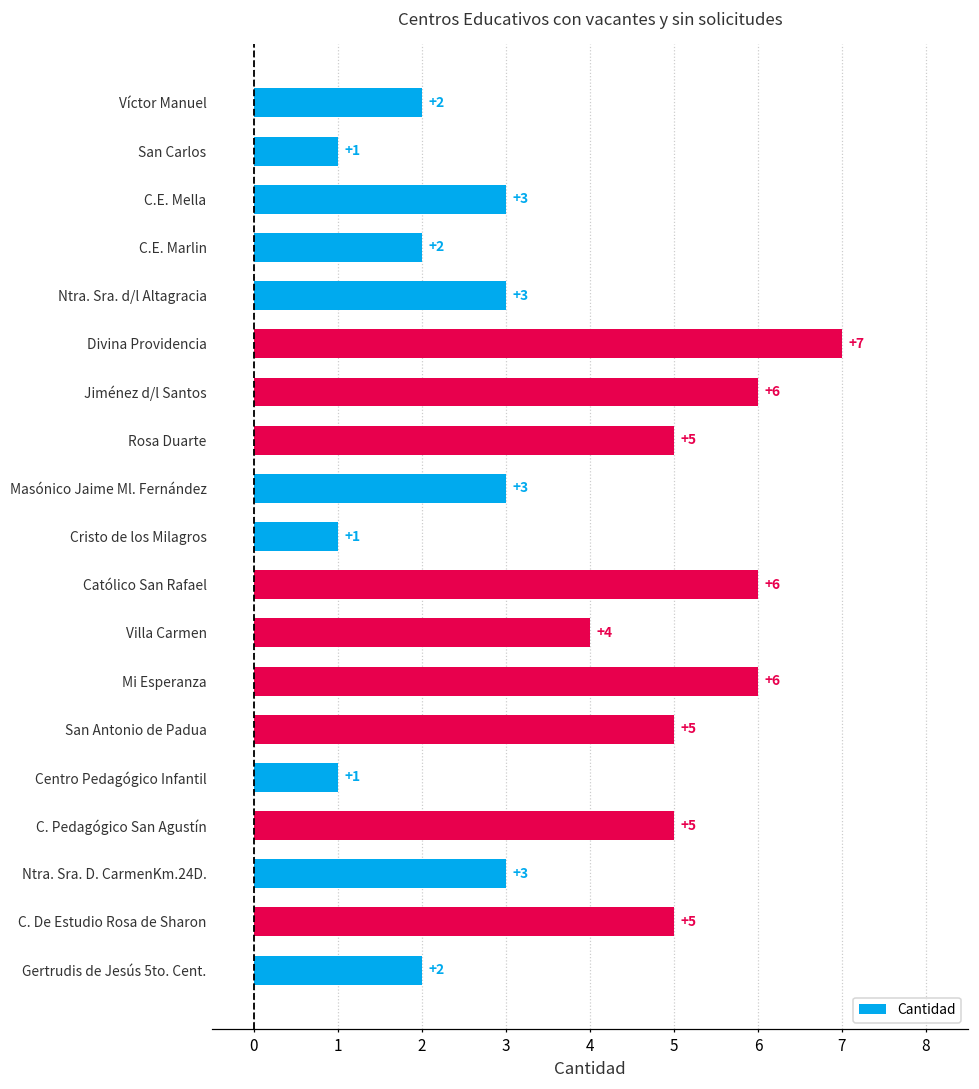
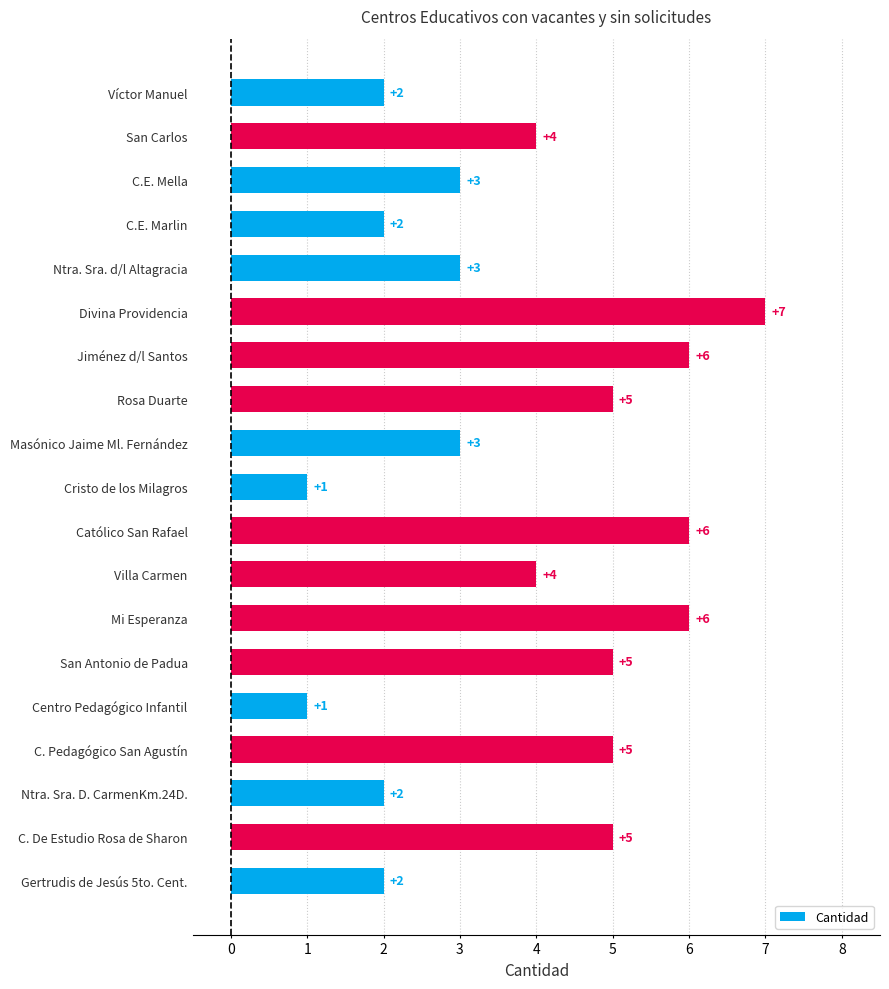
San Carlos: +1 -> +4
Ntra. Sra. D. CarmenKm.24D.: +3 -> +2
